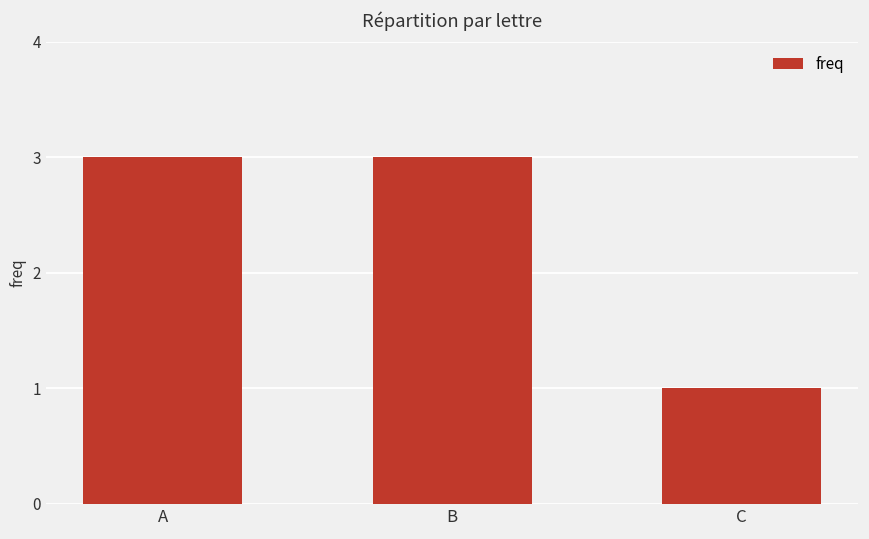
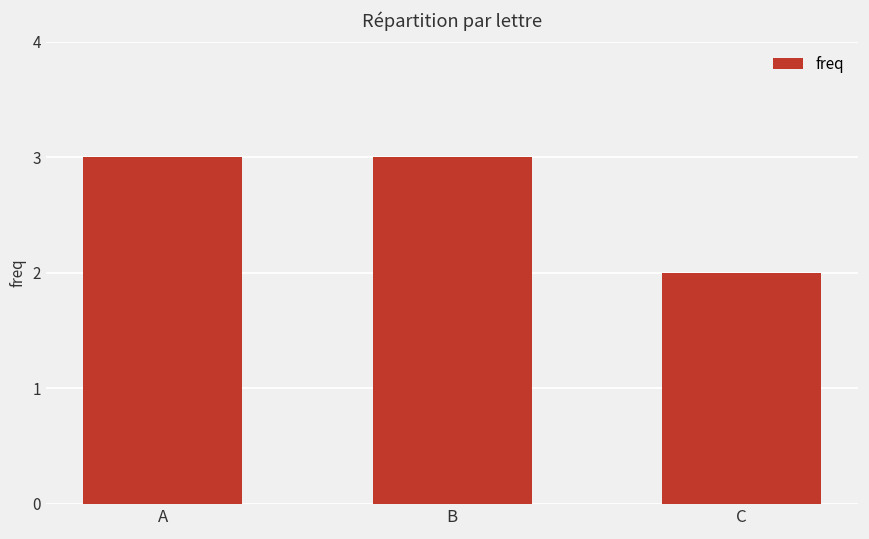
C: 1 -> 2
